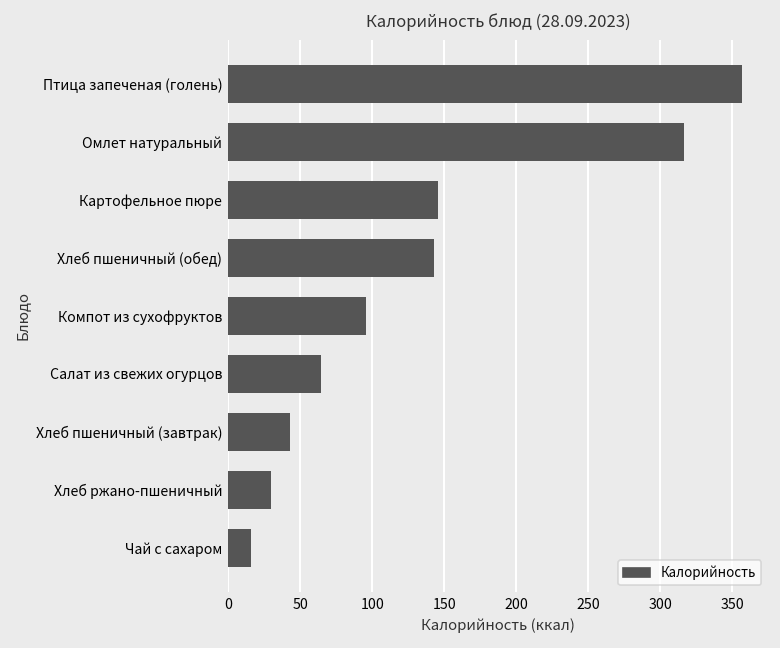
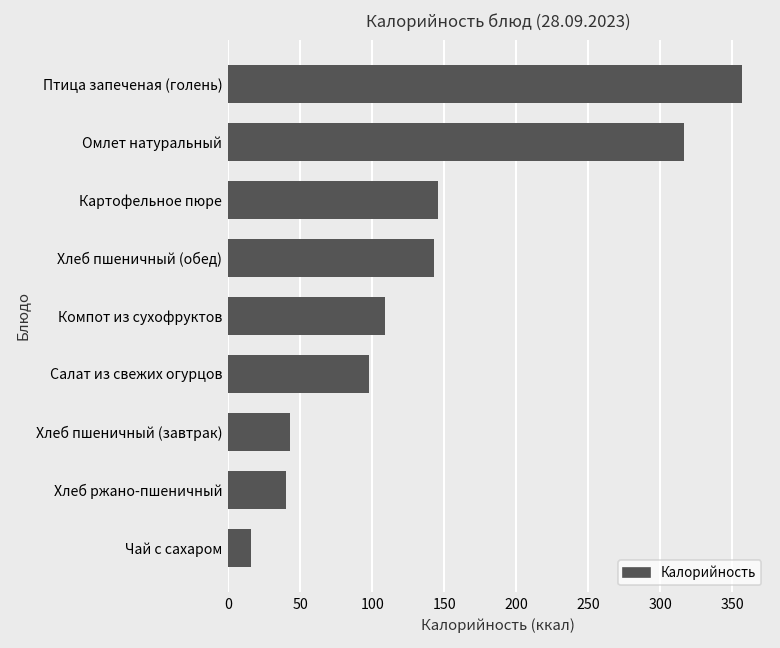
Компот из сухофруктов: 96 -> 109
Салат из свежих огурцов: 64 -> 98
Хлеб ржано-пшеничный: 30 -> 40
